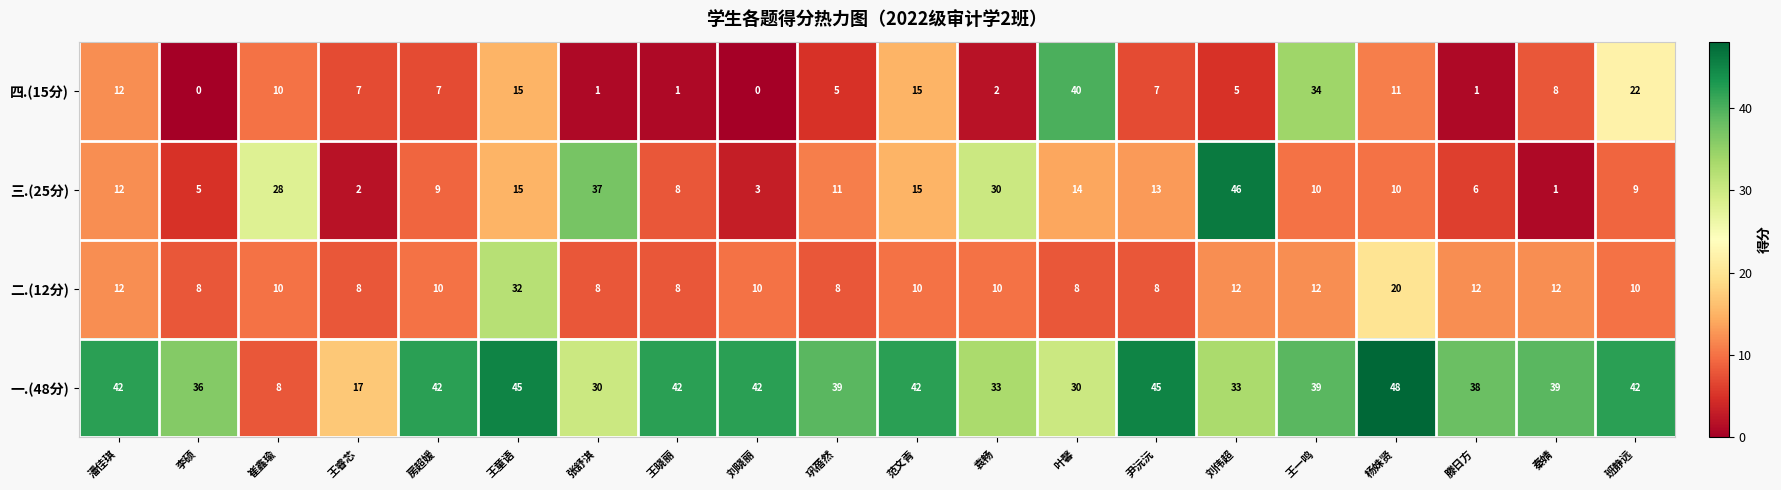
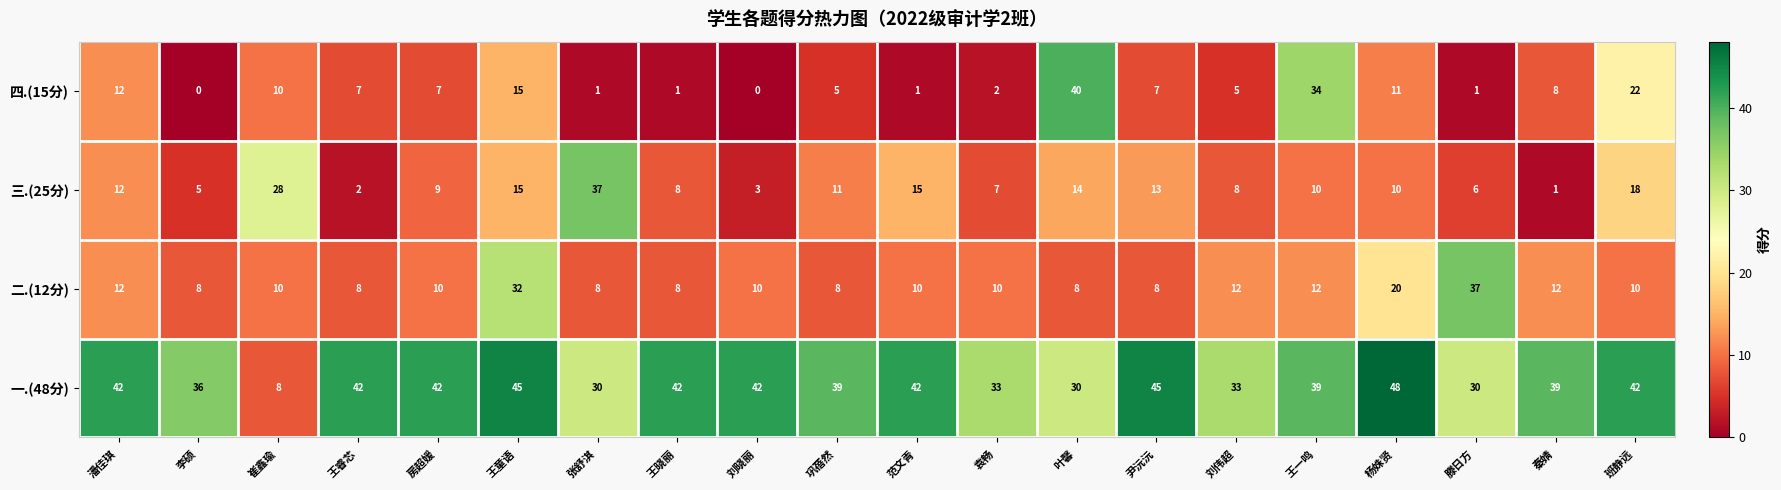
四.(15分), 范文青: 15 -> 1
三.(25分), 袁畅: 30 -> 7
三.(25分), 刘伟超: 46 -> 8
三.(25分), 班静远: 9 -> 18
二.(12分), 滕日方: 12 -> 37
一.(48分), 王睿芯: 17 -> 42
一.(48分), 滕日方: 38 -> 30
